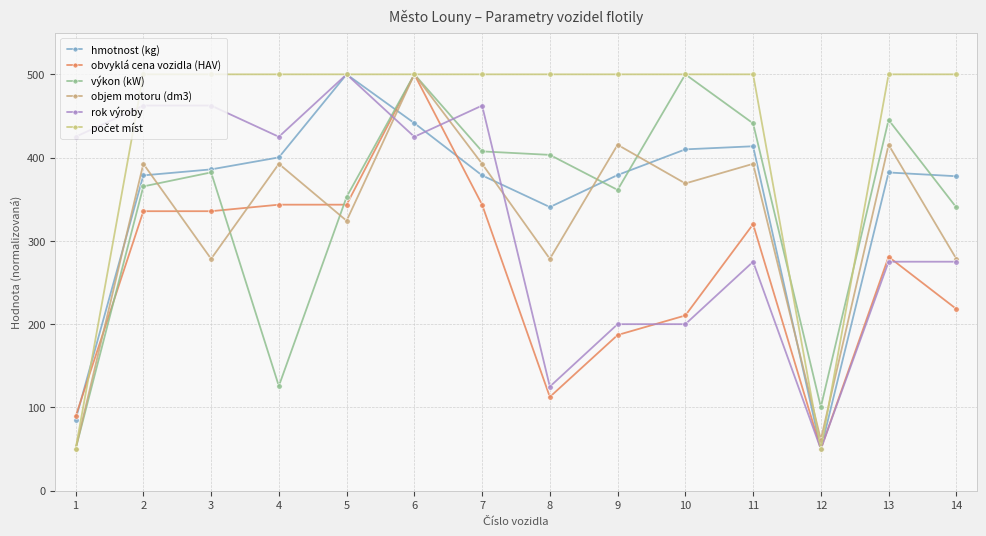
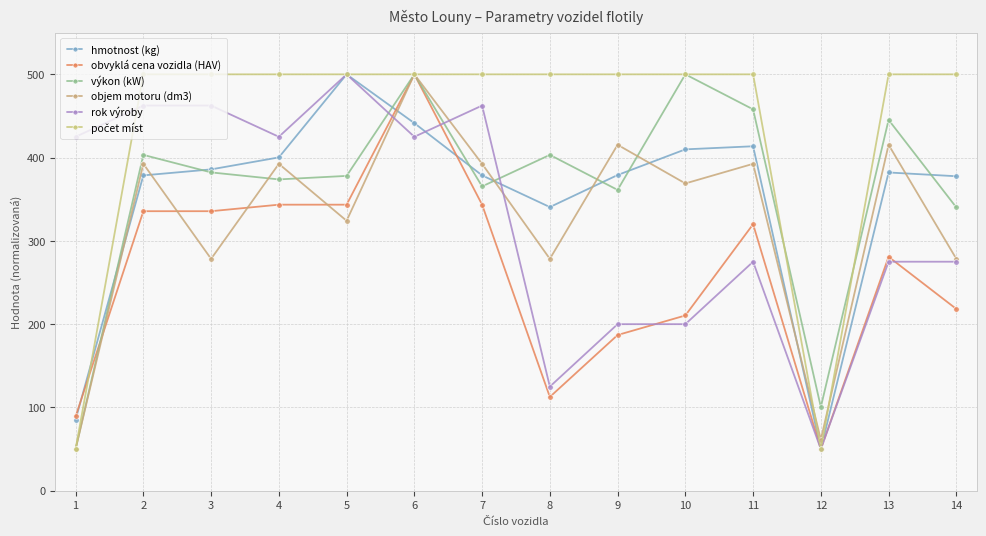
výkon (kW), 2: 370 -> 400
výkon (kW), 4: 130 -> 370
výkon (kW), 5: 350 -> 380
výkon (kW), 7: 410 -> 370
výkon (kW), 11: 440 -> 460
